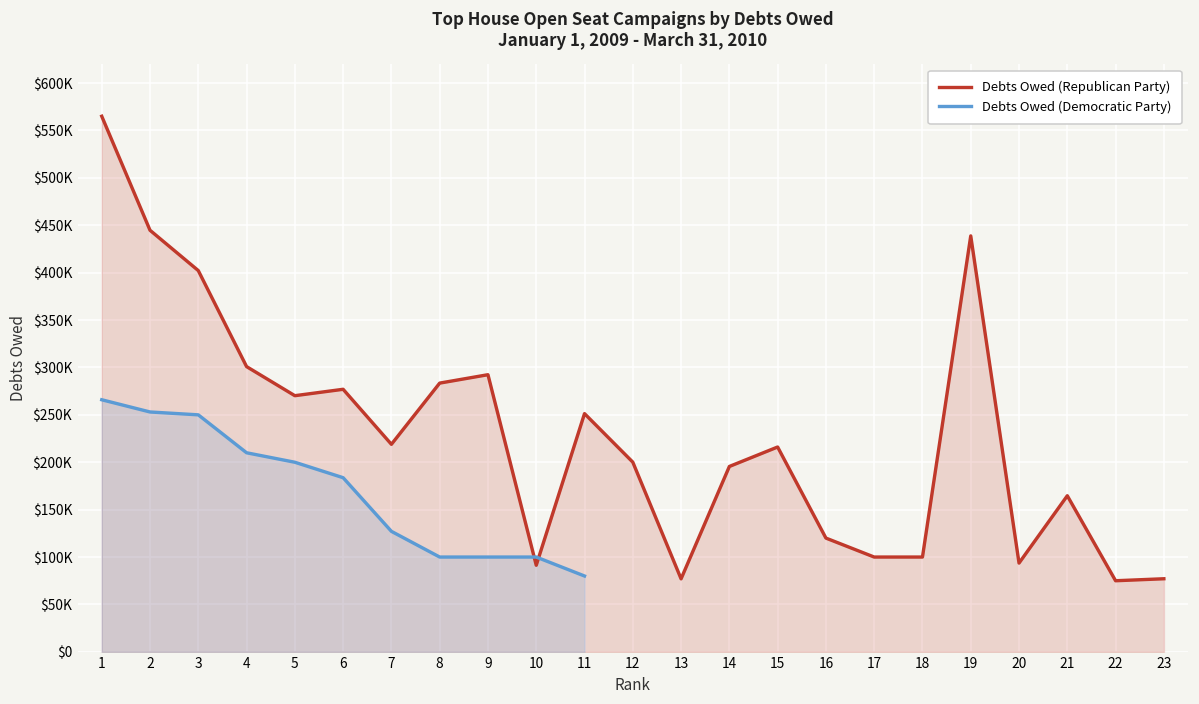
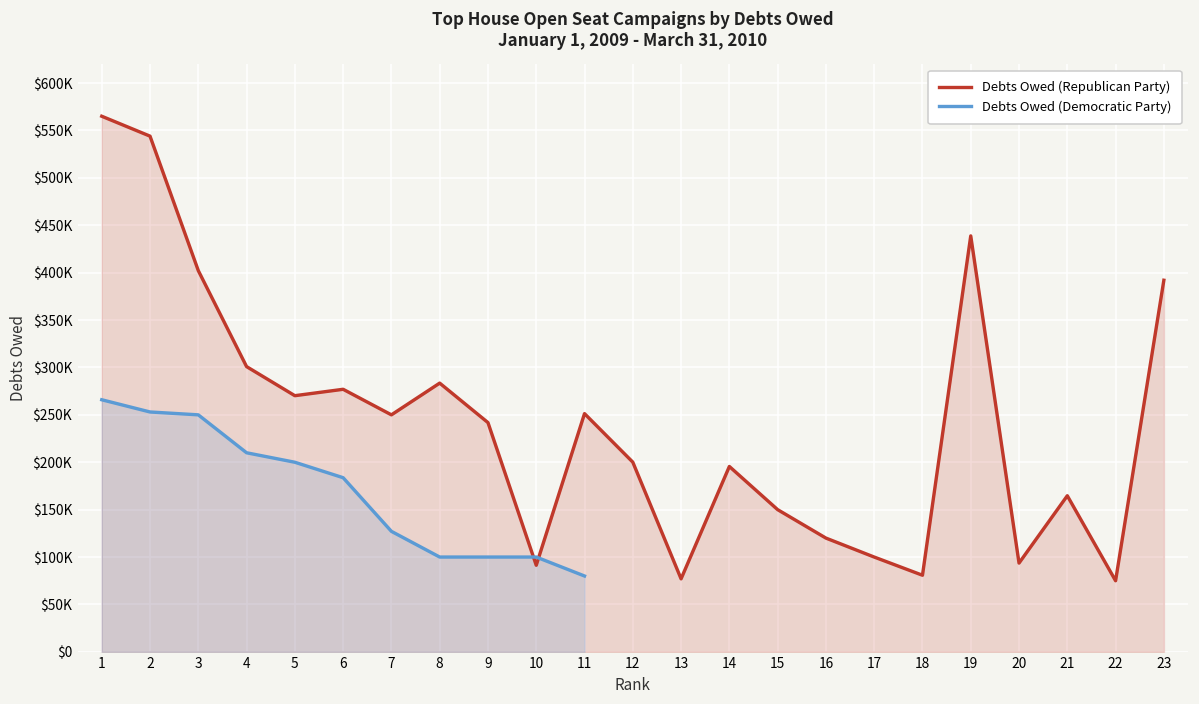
Debts Owed (Republican Party), 2: $440000 -> $540000
Debts Owed (Republican Party), 7: $220000 -> $250000
Debts Owed (Republican Party), 9: $290000 -> $240000
Debts Owed (Republican Party), 15: $220000 -> $150000
Debts Owed (Republican Party), 18: $100000 -> $80000
Debts Owed (Republican Party), 23: $80000 -> $390000
